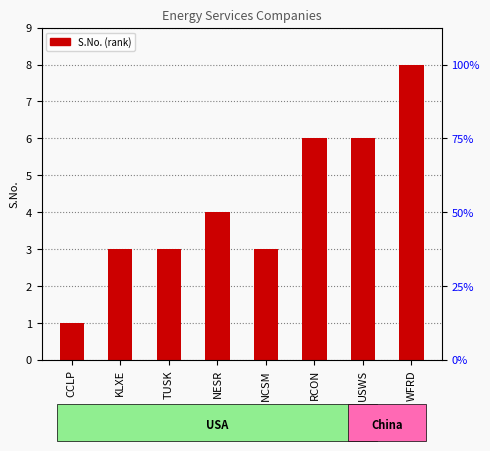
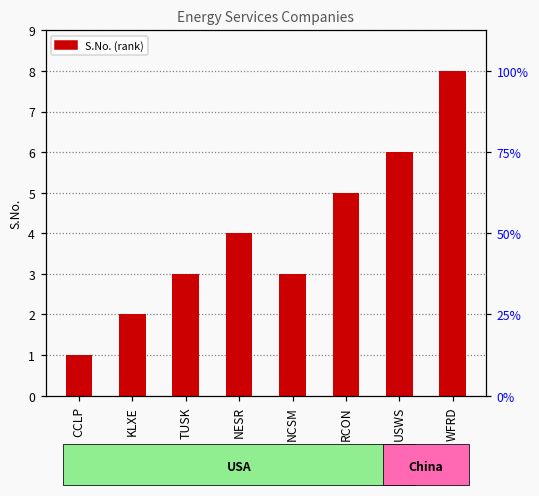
KLXE: 3 -> 2
RCON: 6 -> 5
